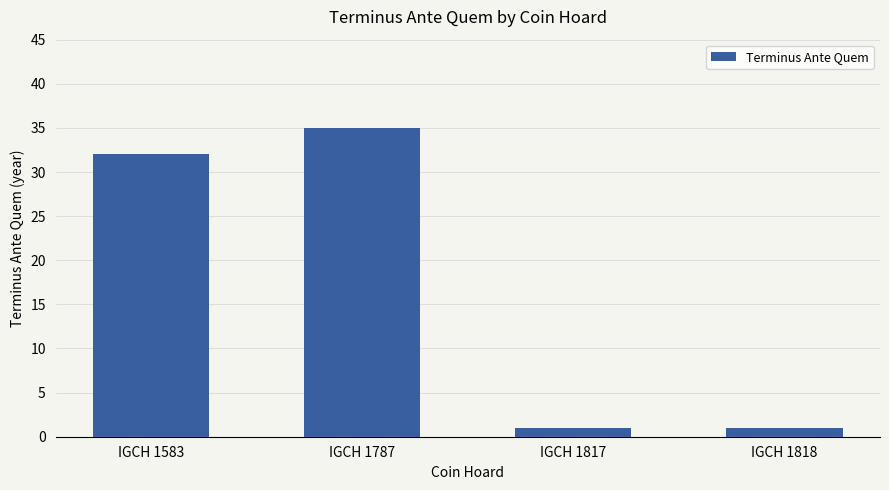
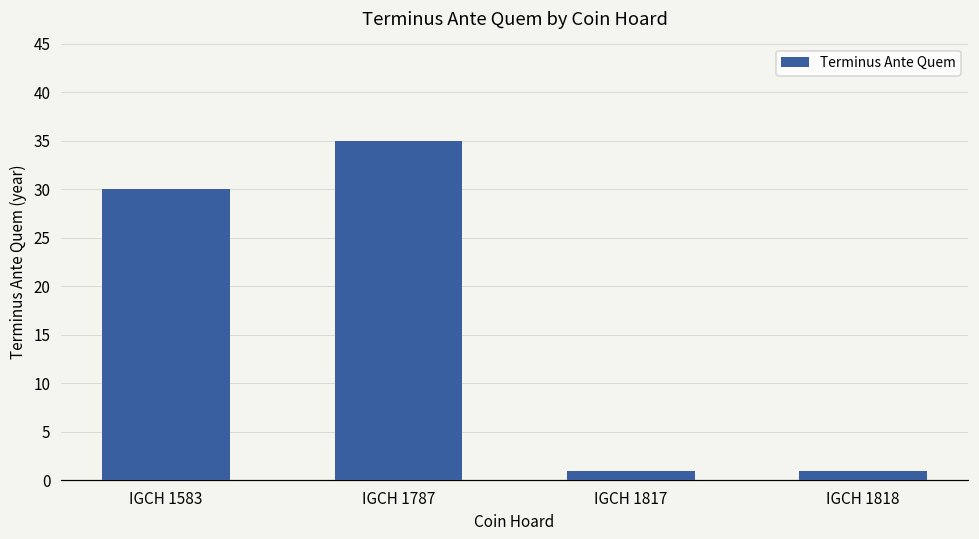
IGCH 1583: 32 -> 30
